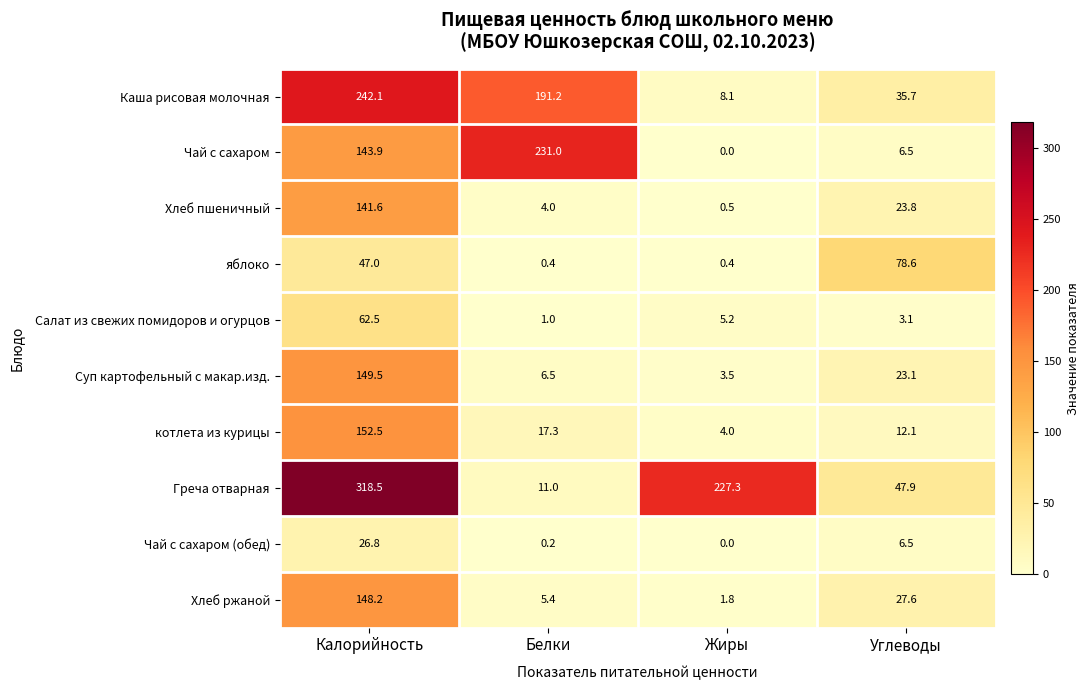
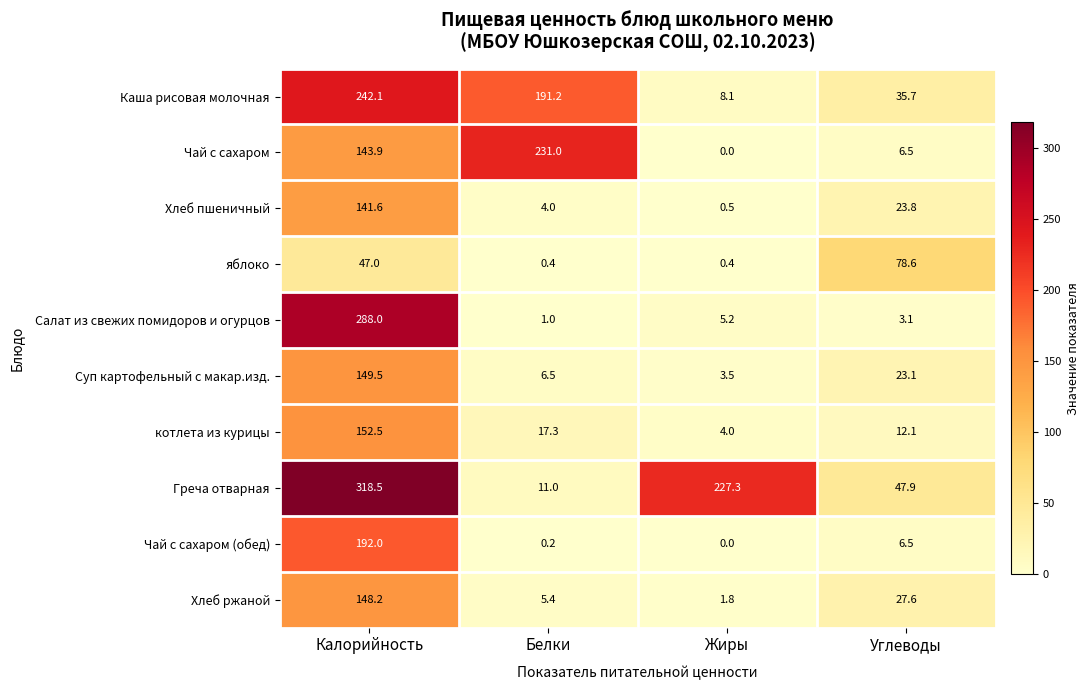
Салат из свежих помидоров и огурцов, Калорийность: 62.5 -> 288.0
Чай с сахаром (обед), Калорийность: 26.8 -> 192.0
